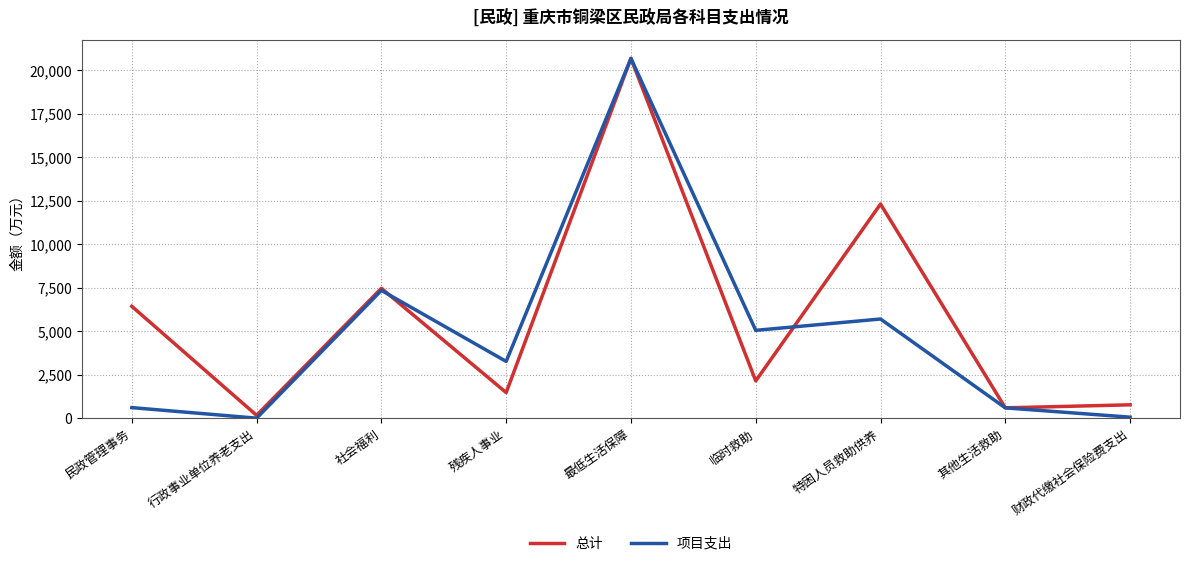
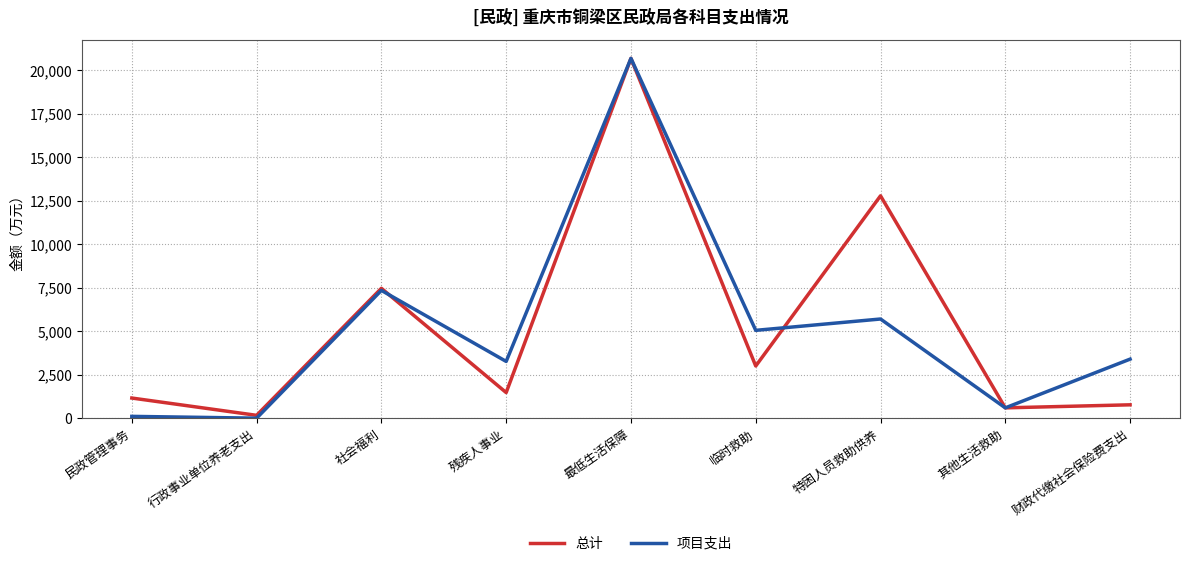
总计, 民政管理事务: 6,400 -> 1,200
项目支出, 民政管理事务: 600 -> 100
总计, 临时救助: 2,100 -> 3,000
总计, 特困人员救助供养: 12,300 -> 12,800
项目支出, 财政代缴社会保险费支出: 100 -> 3,400
